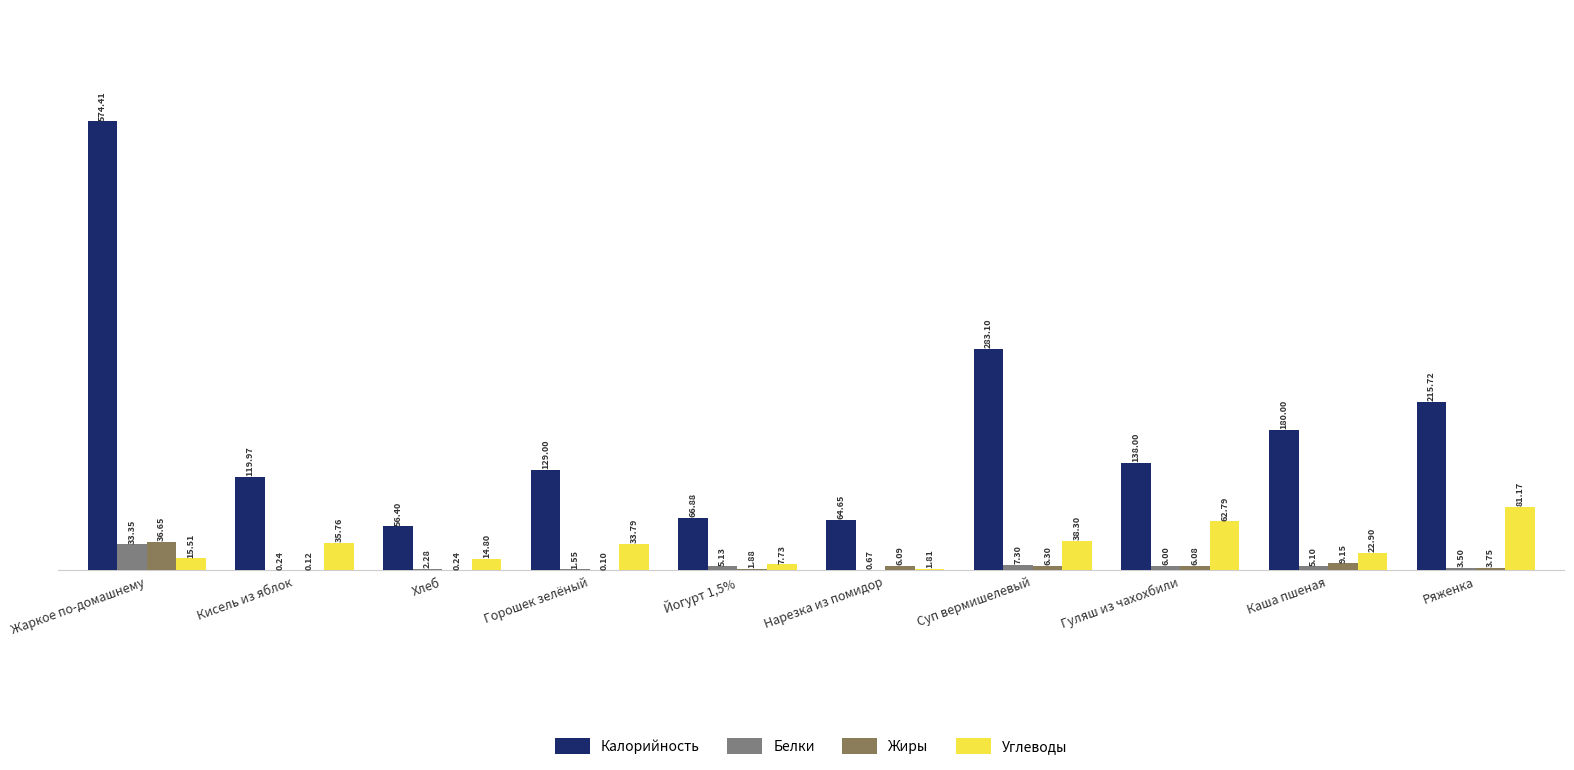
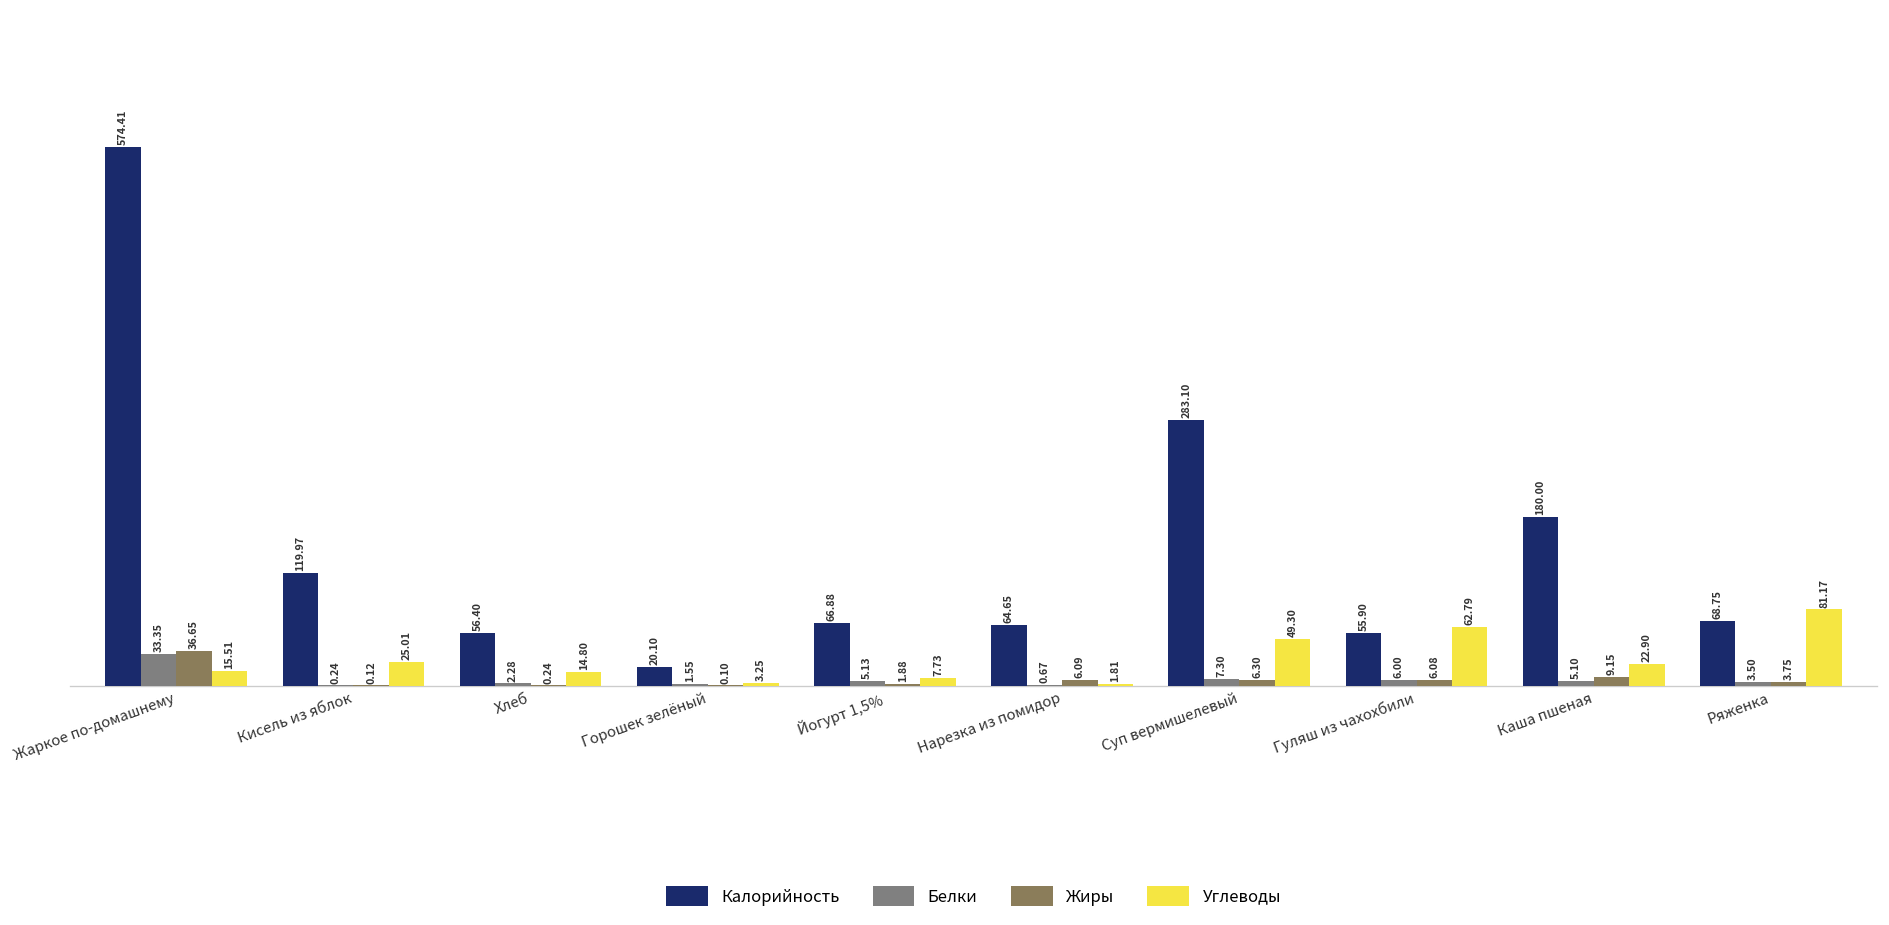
Углеводы, Кисель из яблок: 35.76 -> 25.01
Калорийность, Горошек зелёный: 129.00 -> 20.10
Углеводы, Горошек зелёный: 33.79 -> 3.25
Углеводы, Суп вермишелевый: 38.30 -> 49.30
Калорийность, Гуляш из чахохбили: 138.00 -> 55.90
Калорийность, Ряженка: 215.72 -> 68.75
